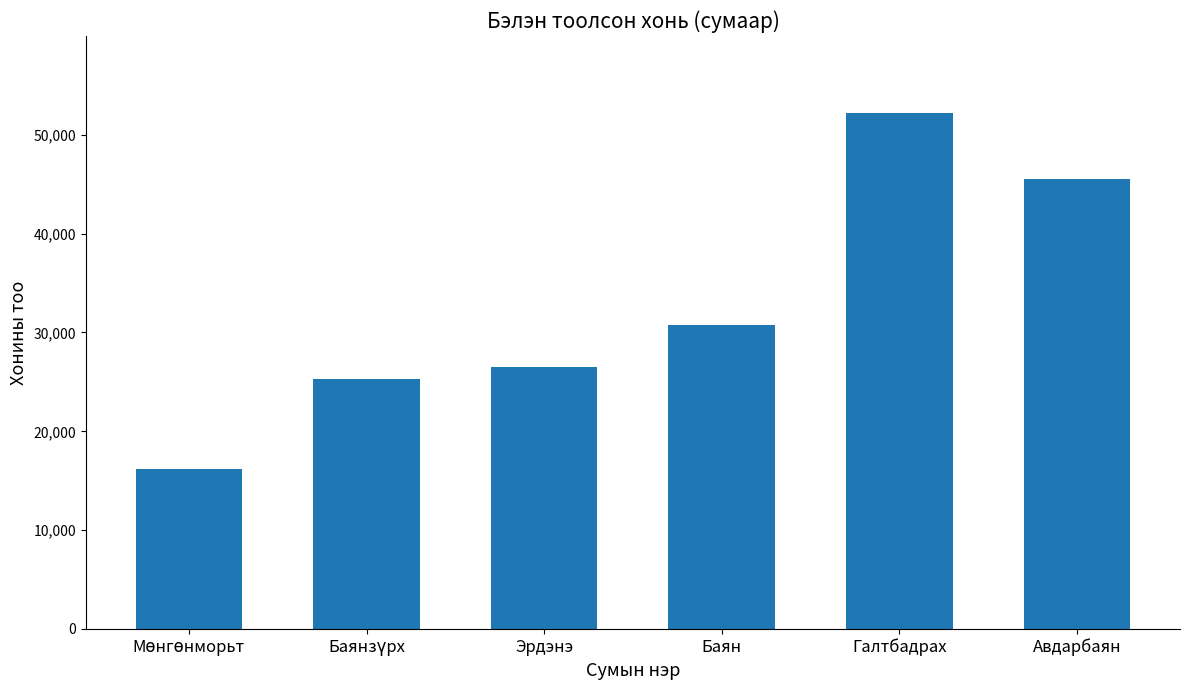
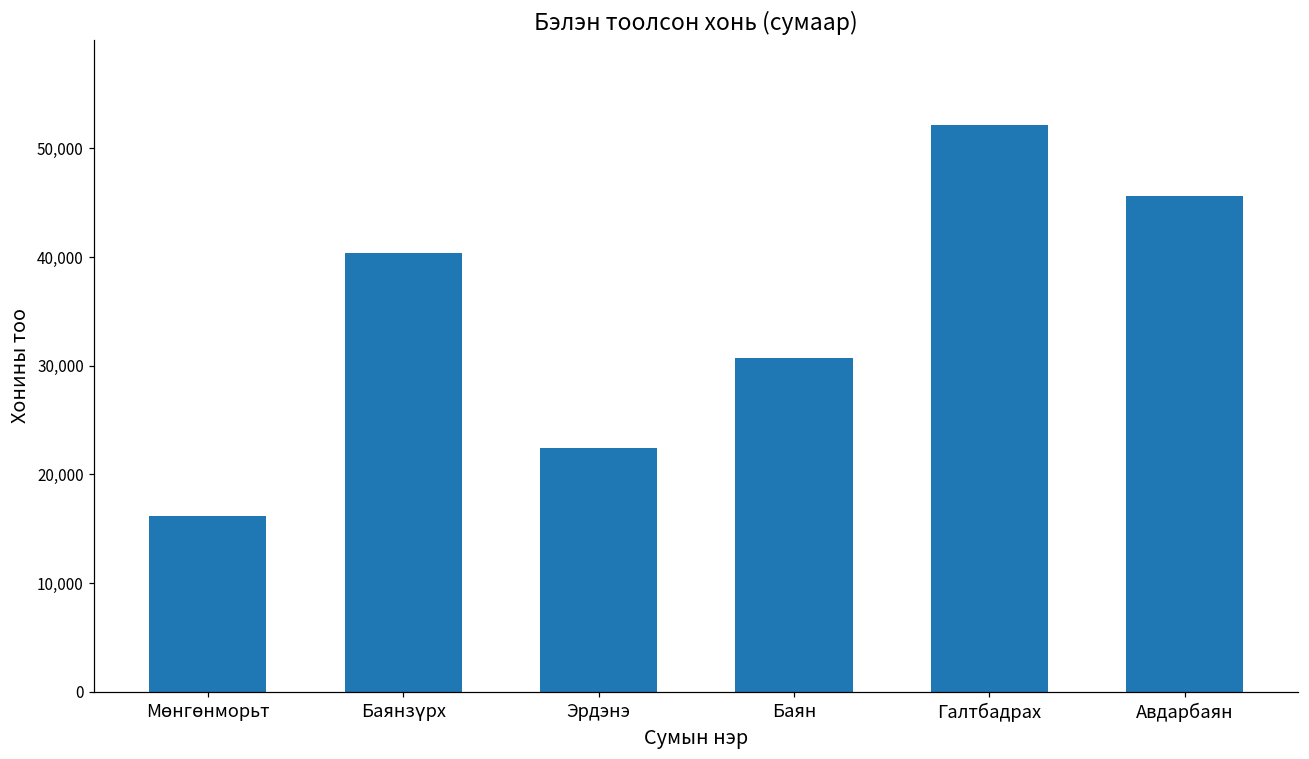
Баянзүрх: 25,000 -> 40,000
Эрдэнэ: 26,000 -> 22,000
